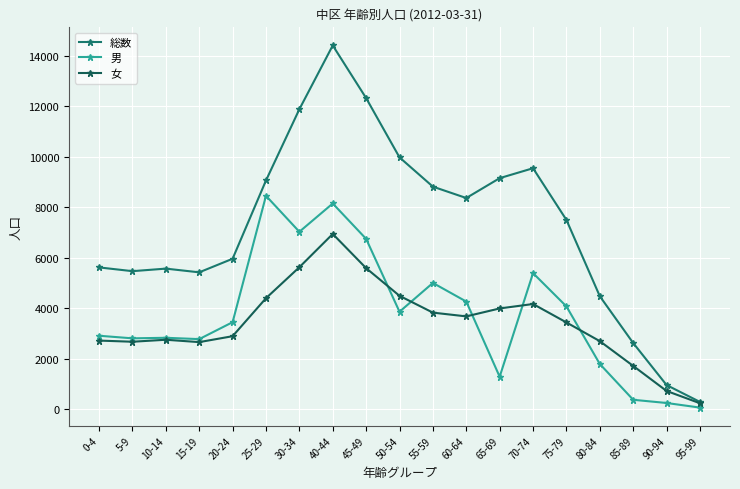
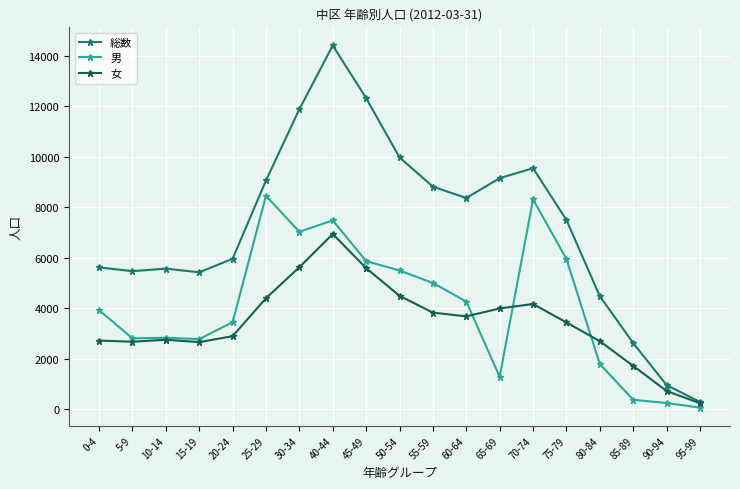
男, 0-4: 2900 -> 3900
男, 40-44: 8200 -> 7500
男, 45-49: 6700 -> 5900
男, 50-54: 3900 -> 5500
男, 70-74: 5400 -> 8300
男, 75-79: 4100 -> 5900
